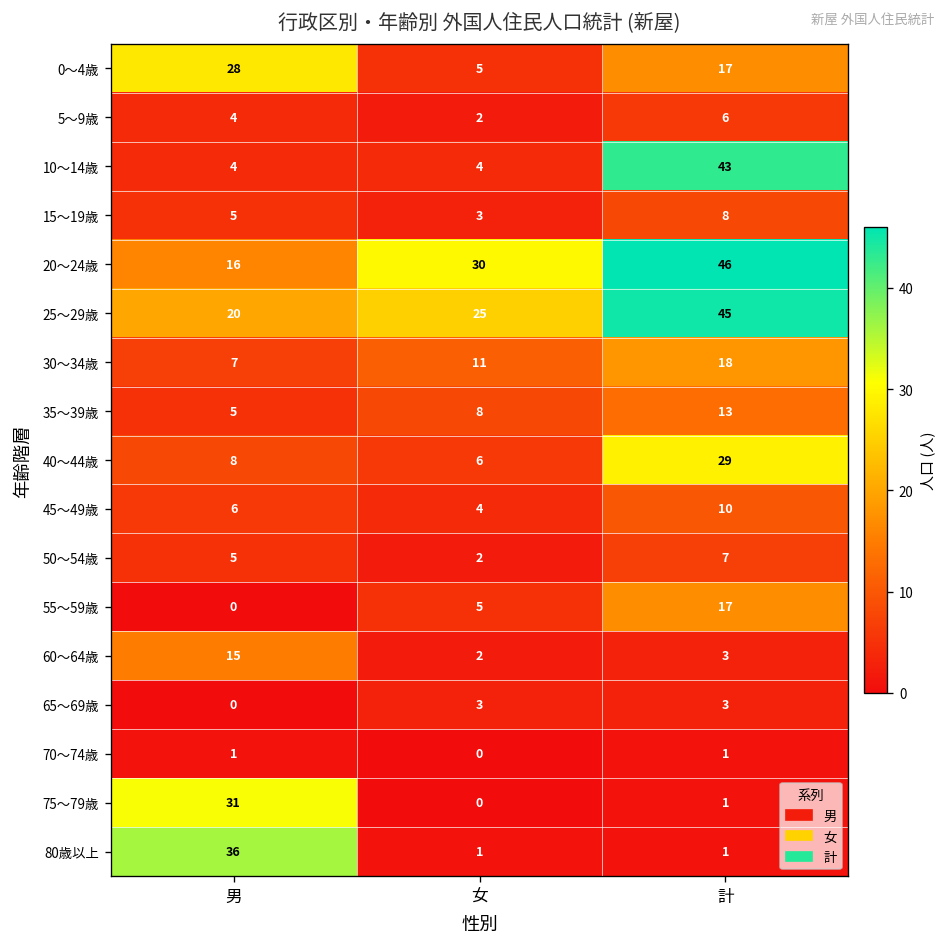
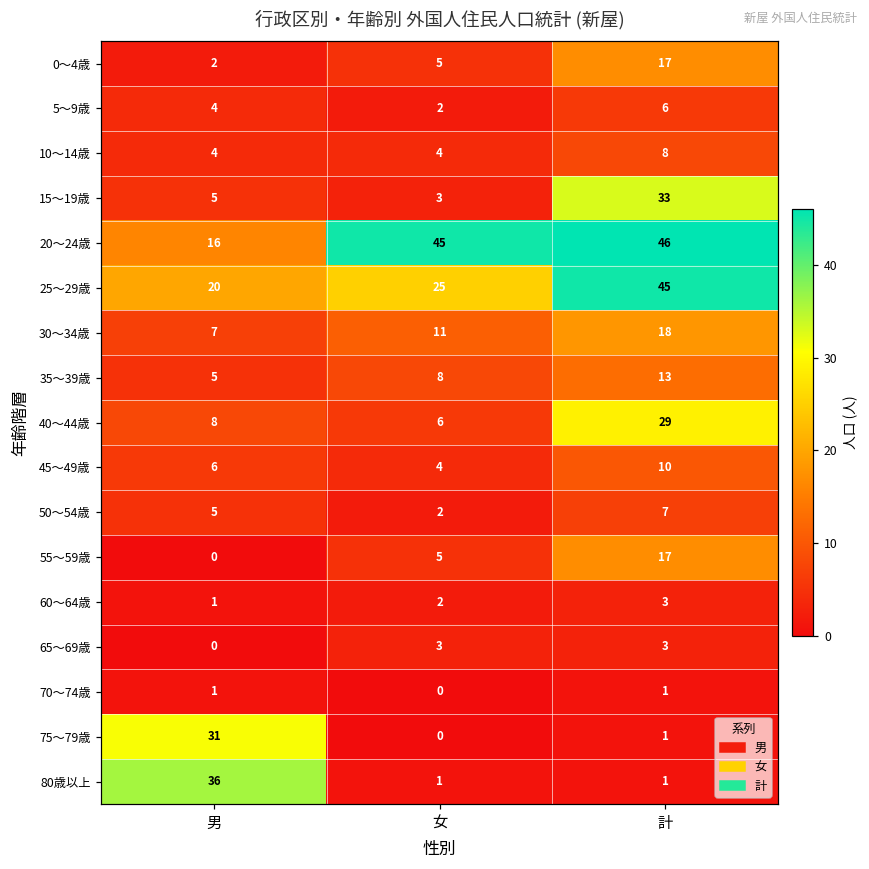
0～4歳, 男: 28 -> 2
10～14歳, 計: 43 -> 8
15～19歳, 計: 8 -> 33
20～24歳, 女: 30 -> 45
60～64歳, 男: 15 -> 1
